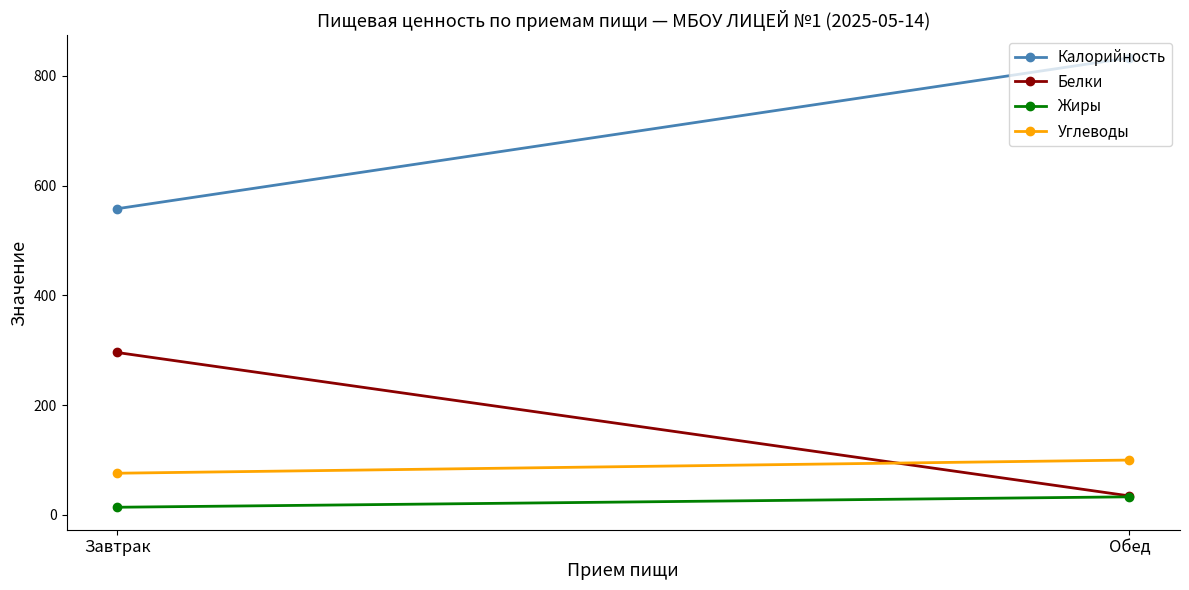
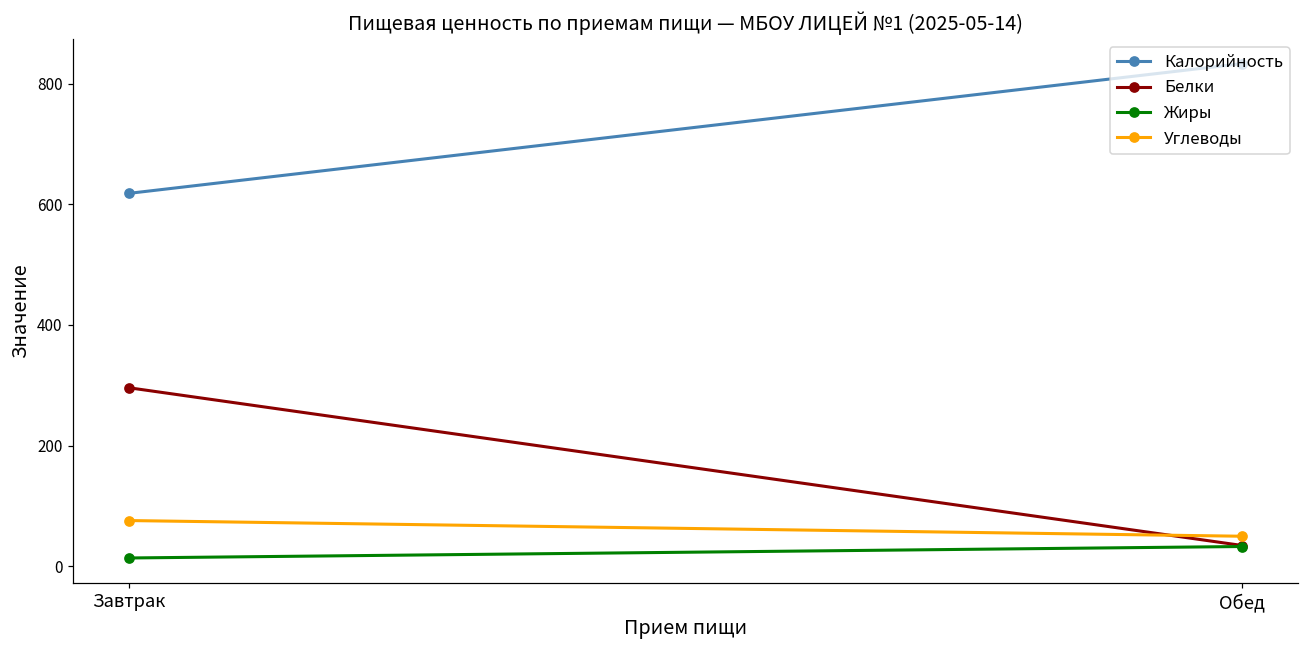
Калорийность, Завтрак: 560 -> 620
Углеводы, Обед: 100 -> 50
